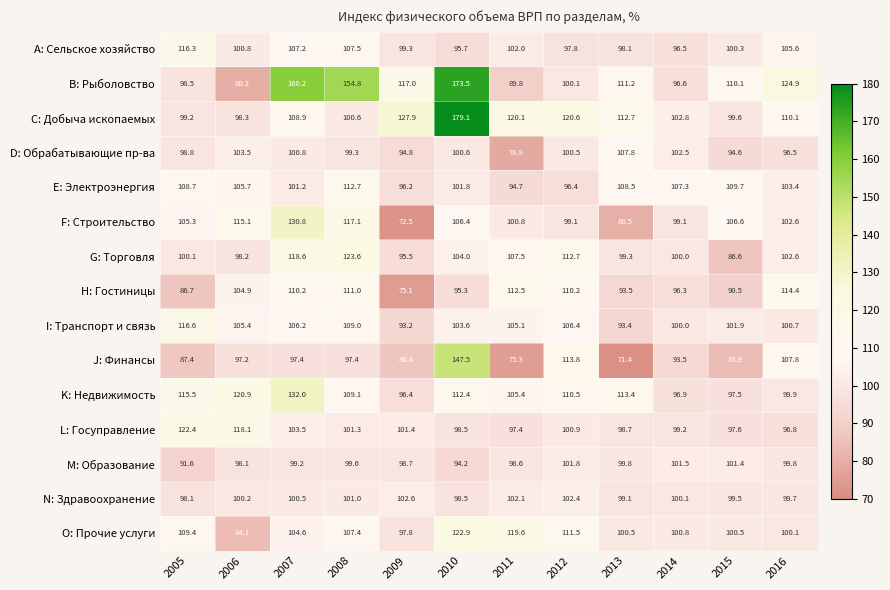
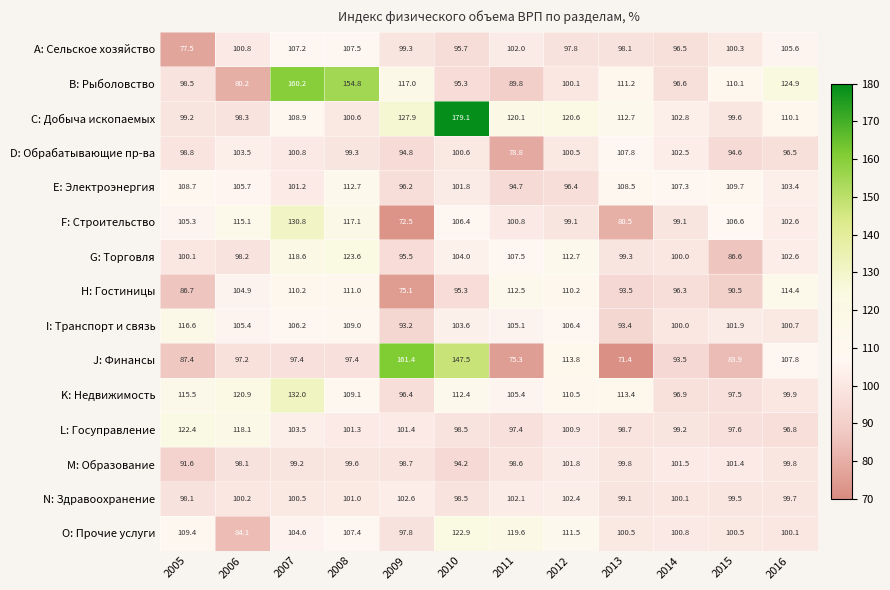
A: Сельское хозяйство, 2005: 116.3 -> 77.5
B: Рыболовство, 2010: 173.5 -> 95.3
J: Финансы, 2009: 86.4 -> 161.4
